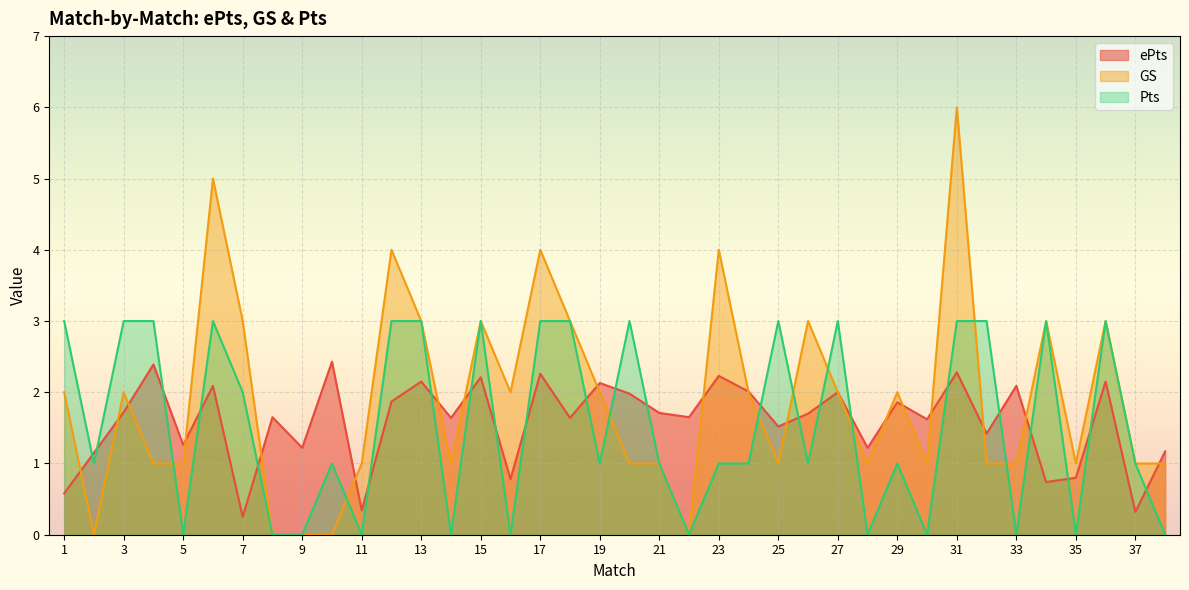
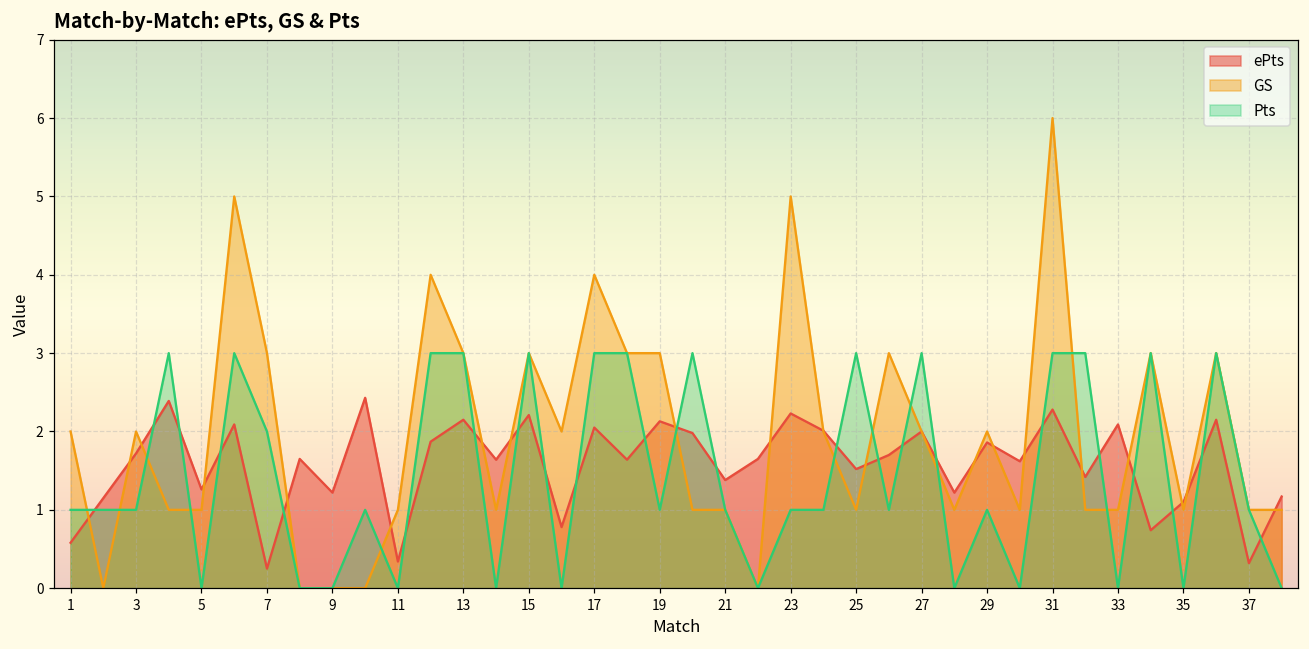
Pts, 1: 3 -> 1
Pts, 3: 3 -> 1
ePts, 17: 2.3 -> 2.1
GS, 19: 2 -> 3
ePts, 21: 1.7 -> 1.4
GS, 23: 4 -> 5
ePts, 35: 0.8 -> 1.1
